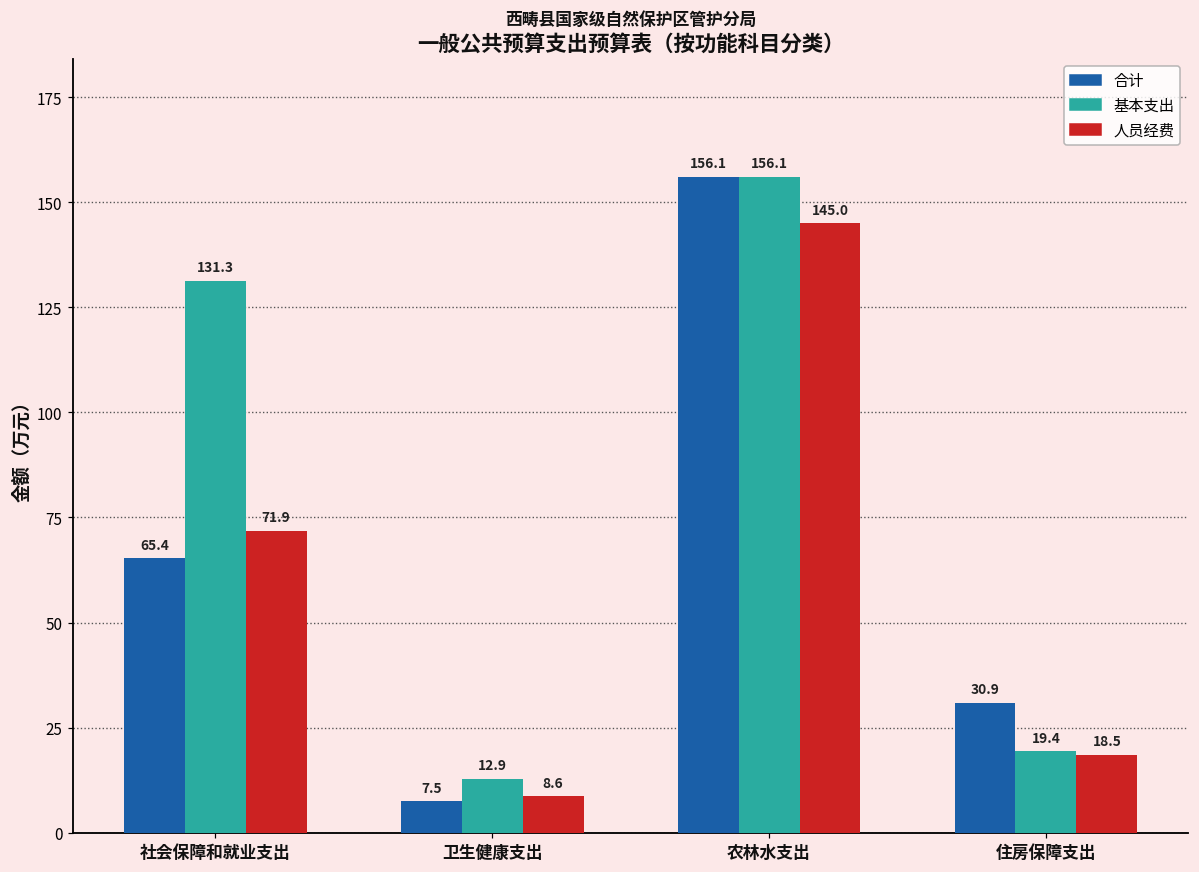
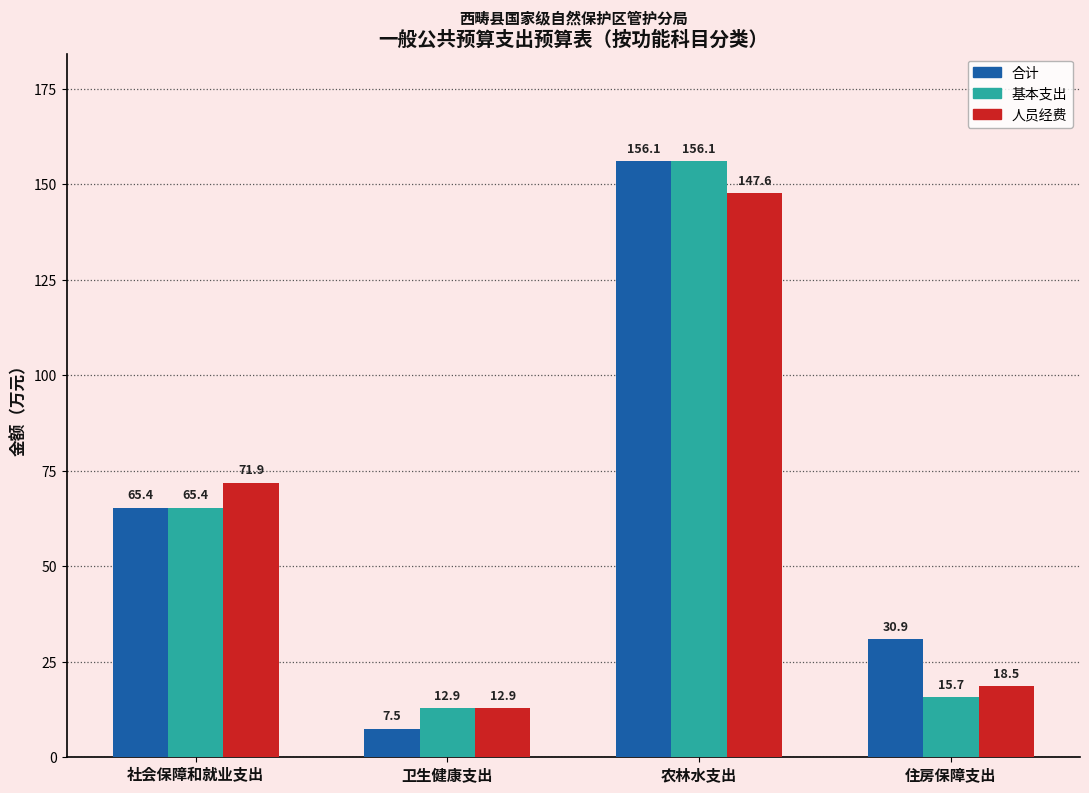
基本支出, 社会保障和就业支出: 131.3 -> 65.4
人员经费, 卫生健康支出: 8.6 -> 12.9
人员经费, 农林水支出: 145.0 -> 147.6
基本支出, 住房保障支出: 19.4 -> 15.7
